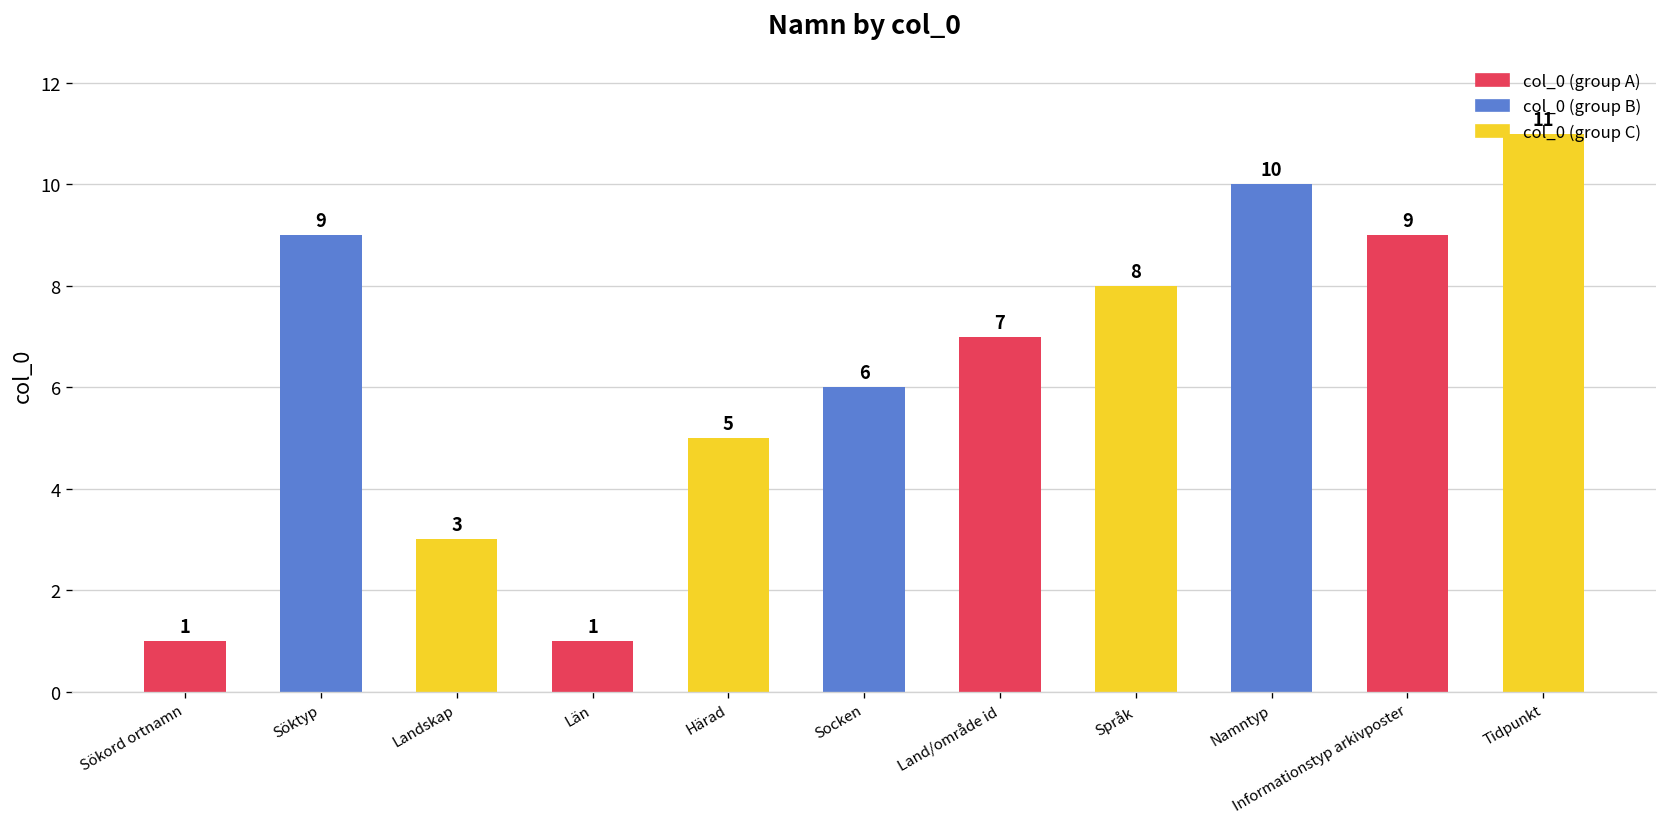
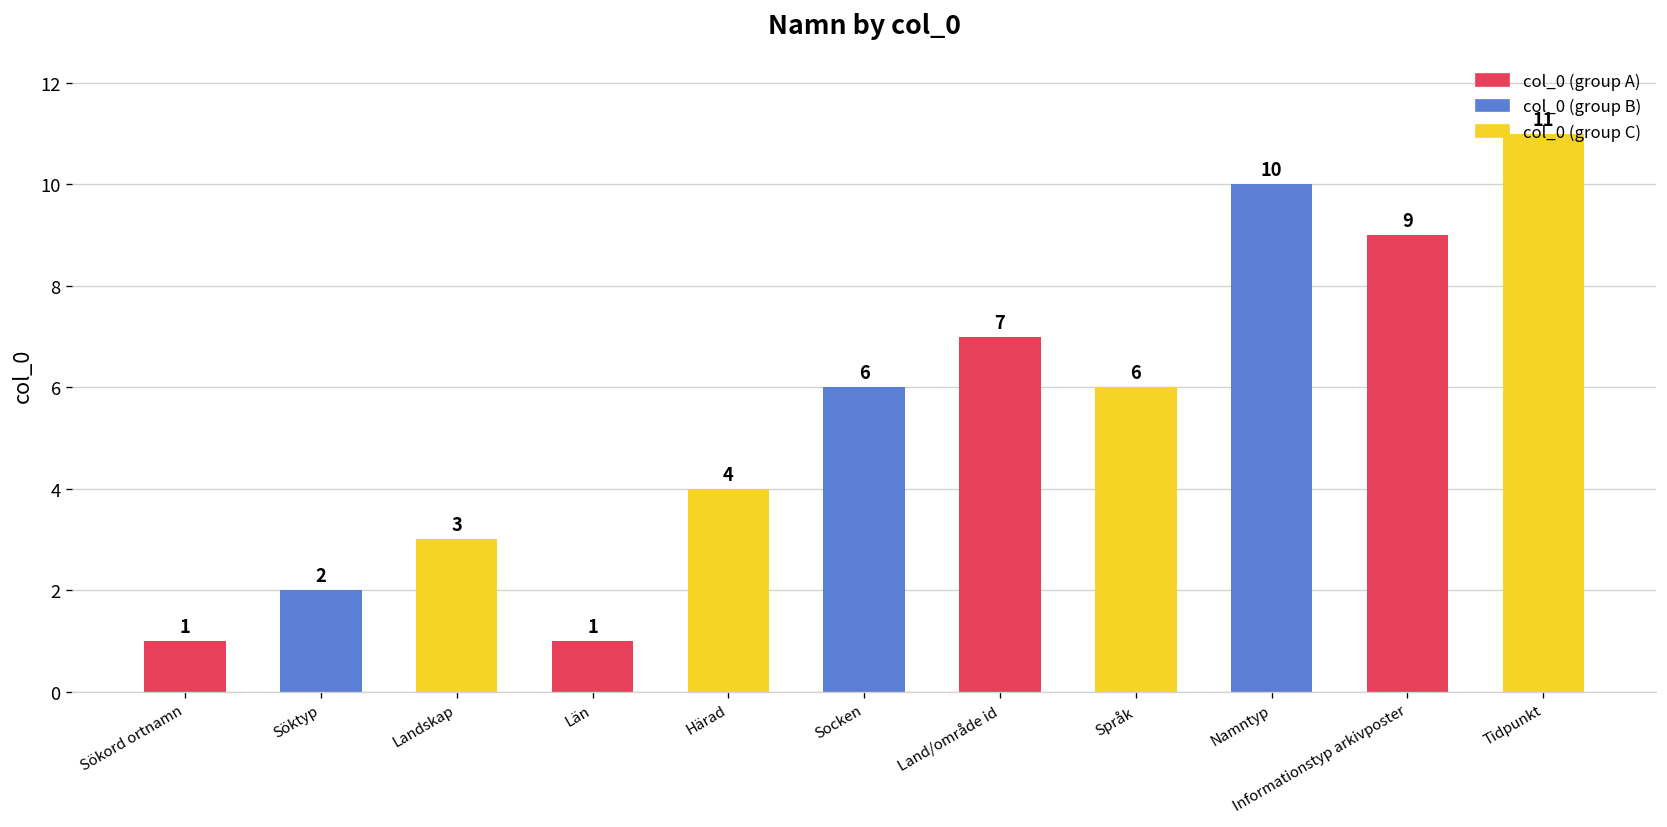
Söktyp: 9 -> 2
Härad: 5 -> 4
Språk: 8 -> 6
